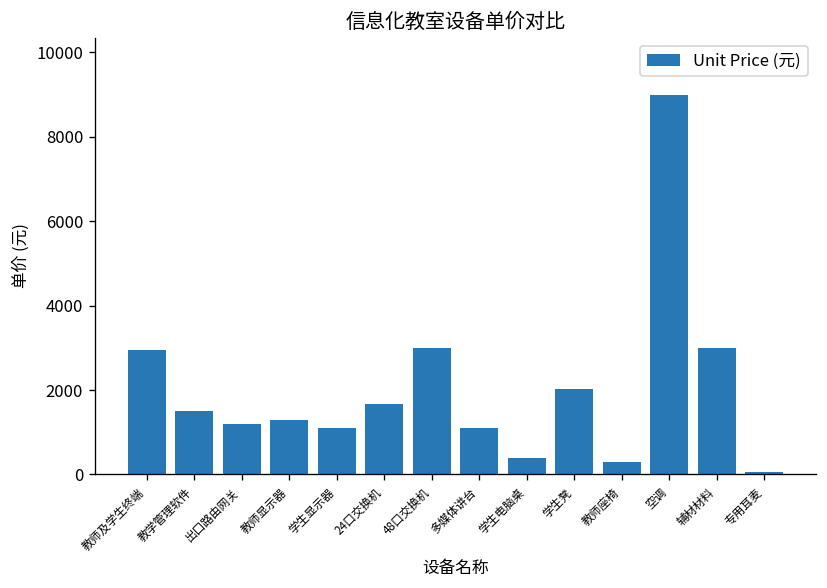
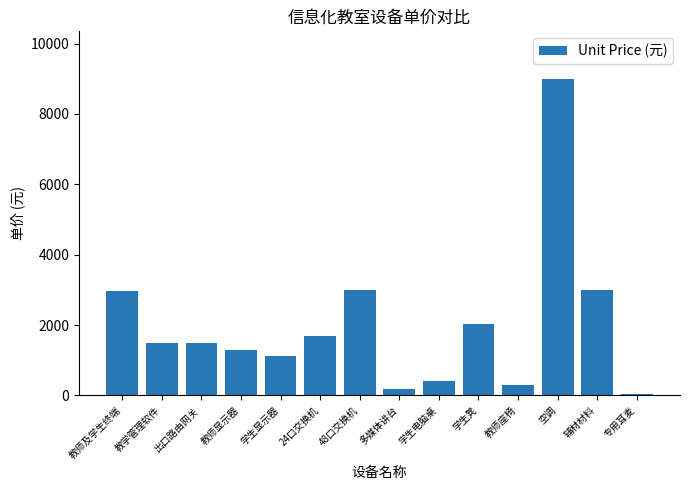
出口路由网关: 1200 -> 1500
多媒体讲台: 1100 -> 200
